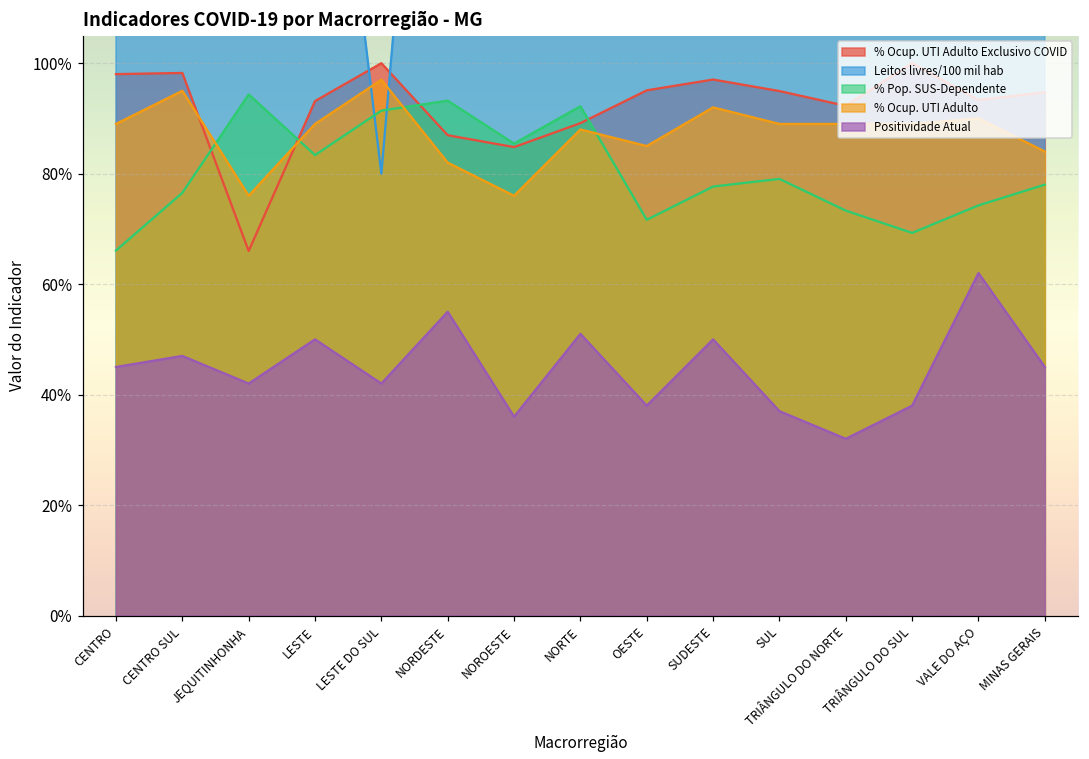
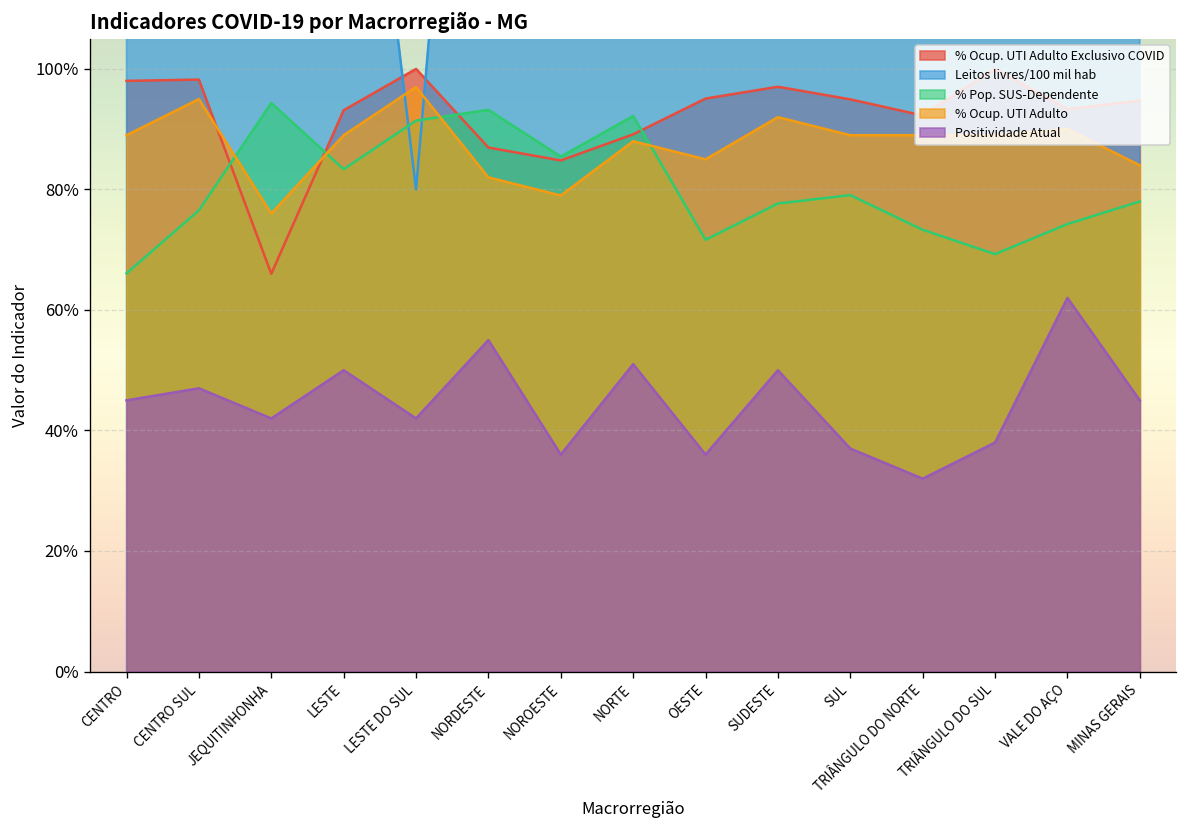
% Ocup. UTI Adulto, NOROESTE: 76% -> 79%
Positividade Atual, OESTE: 38% -> 36%
